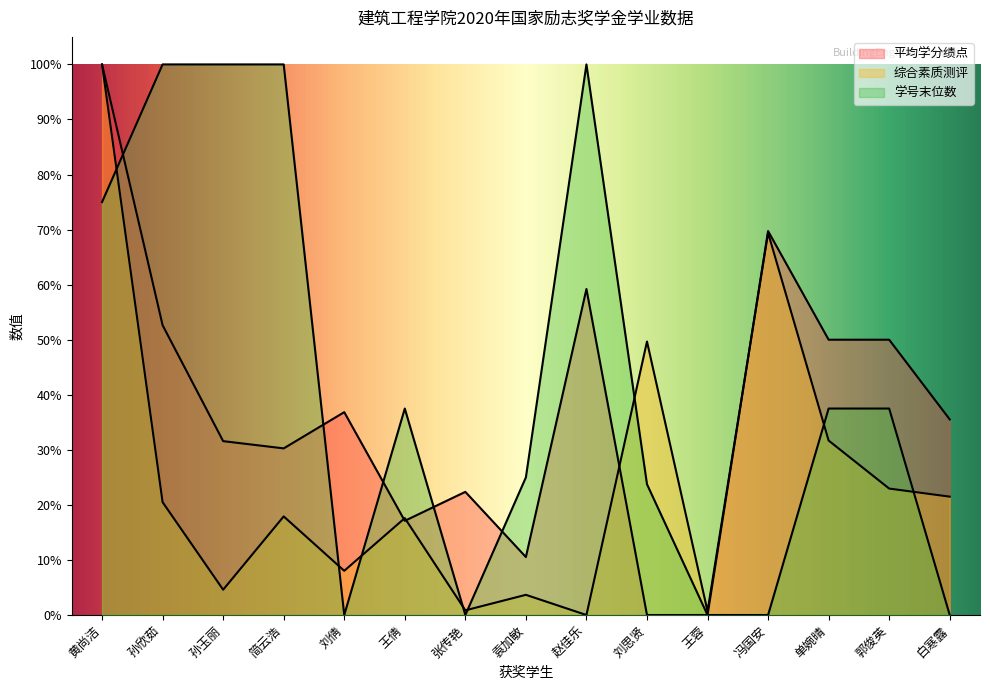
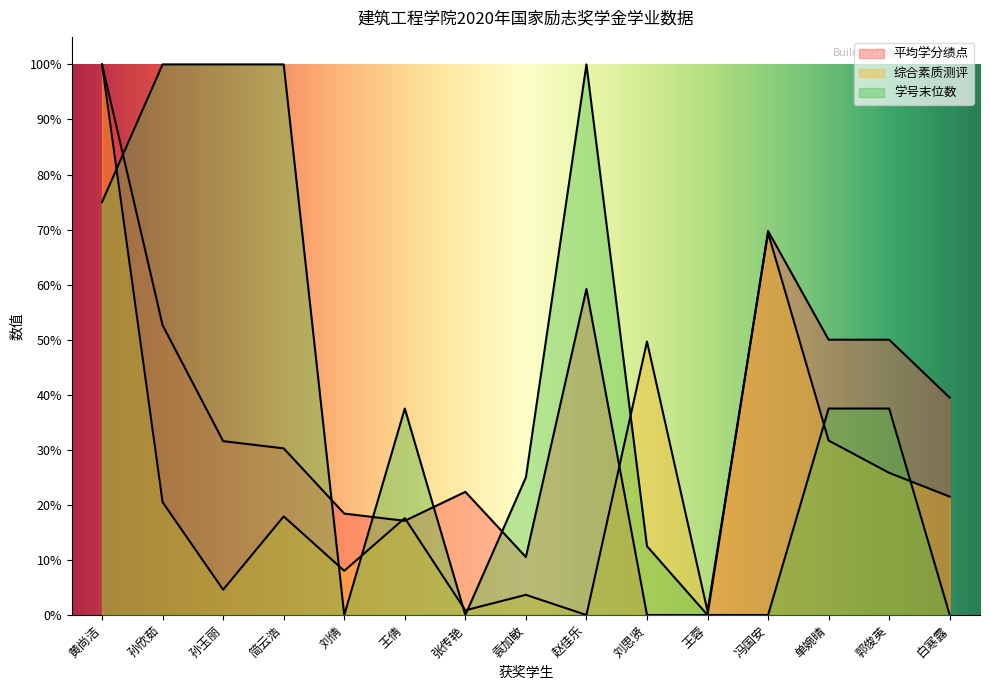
平均学分绩点, 刘倩: 37% -> 18%
学号末位数, 刘思贤: 24% -> 13%
综合素质测评, 郭俊英: 23% -> 26%
平均学分绩点, 白寒露: 36% -> 39%
